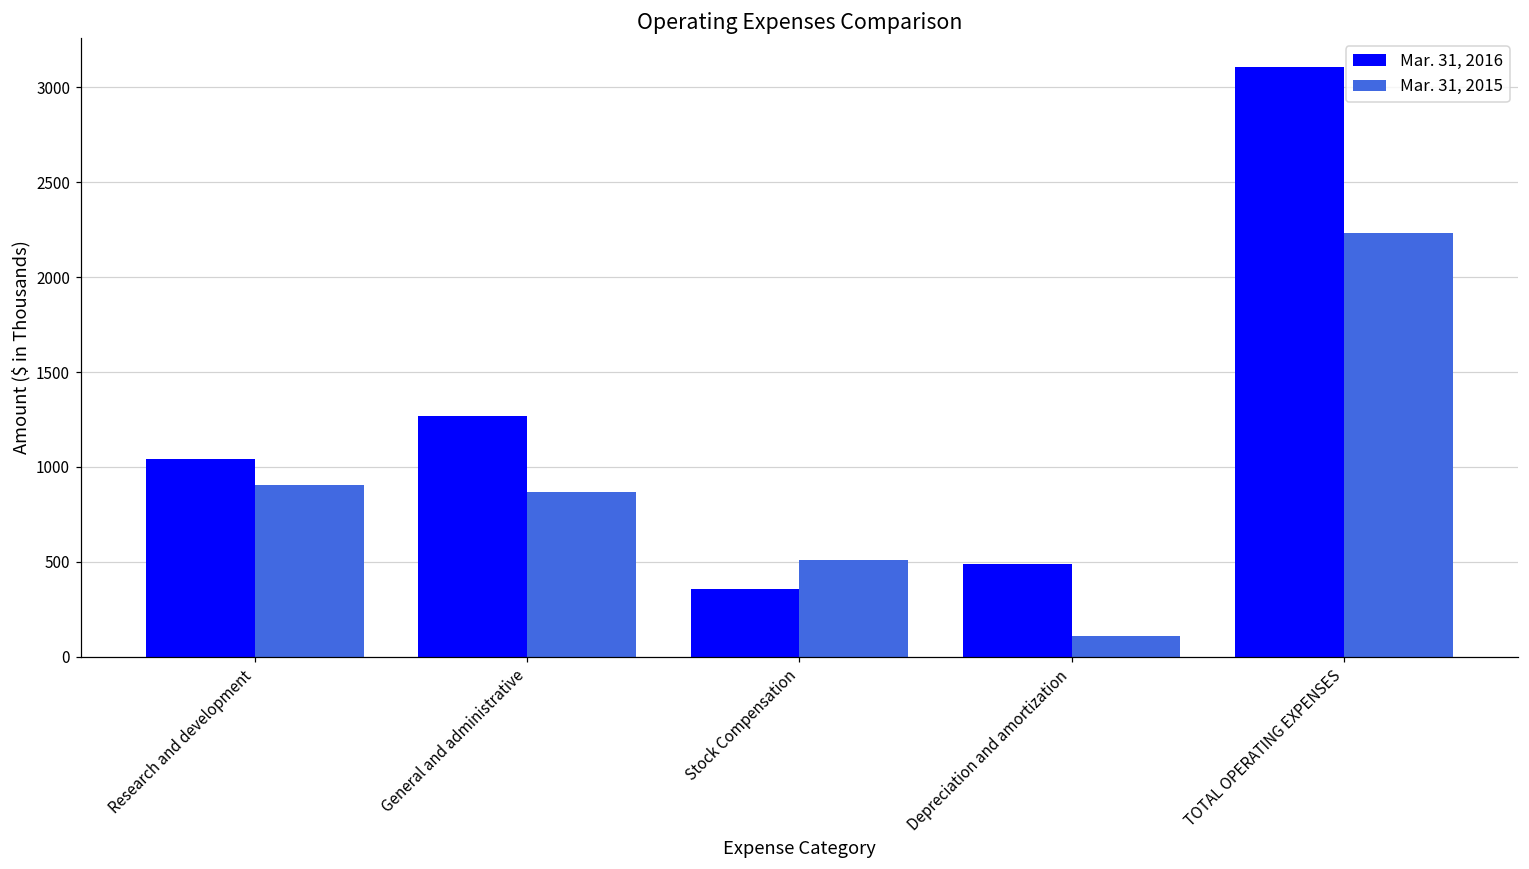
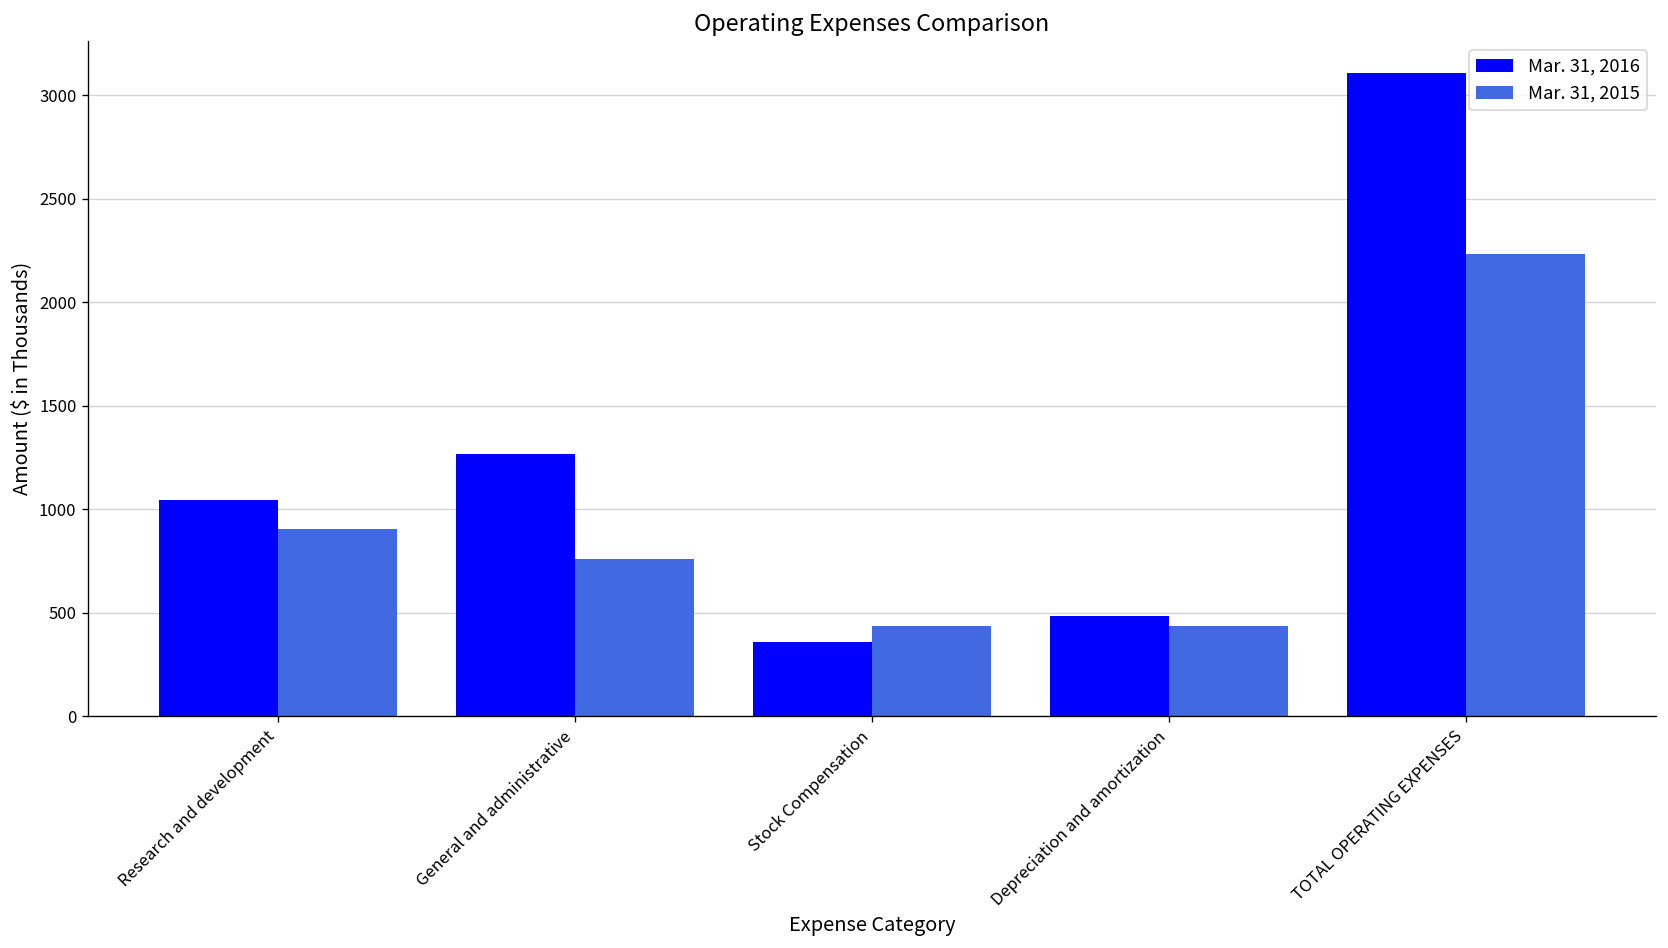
Mar. 31, 2015, General and administrative: 870 -> 760
Mar. 31, 2015, Stock Compensation: 510 -> 440
Mar. 31, 2015, Depreciation and amortization: 110 -> 440
